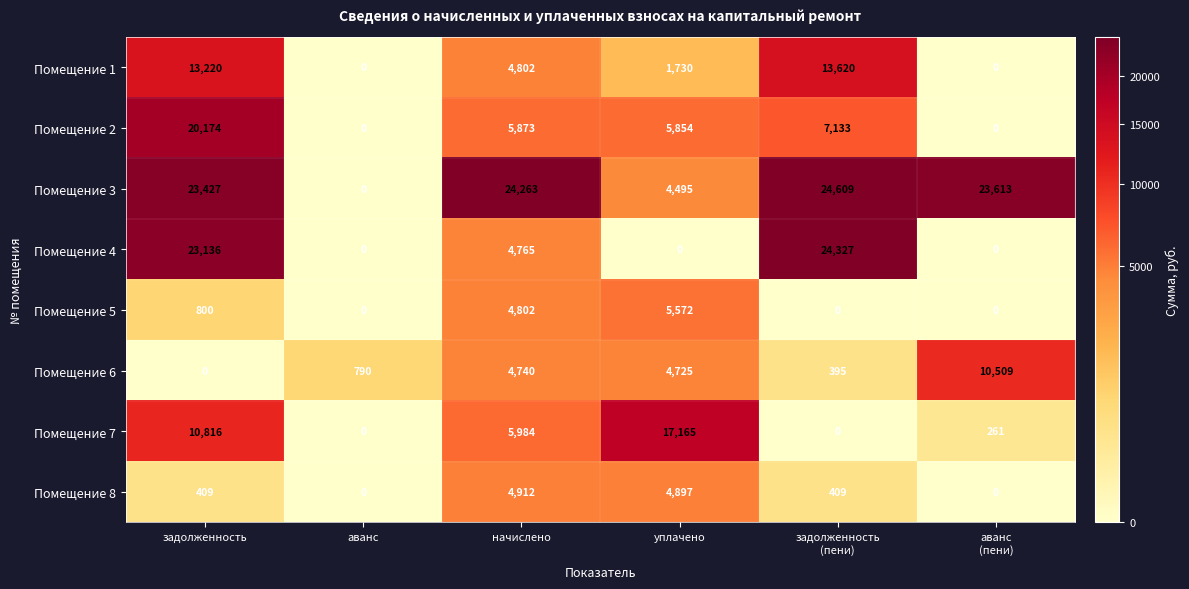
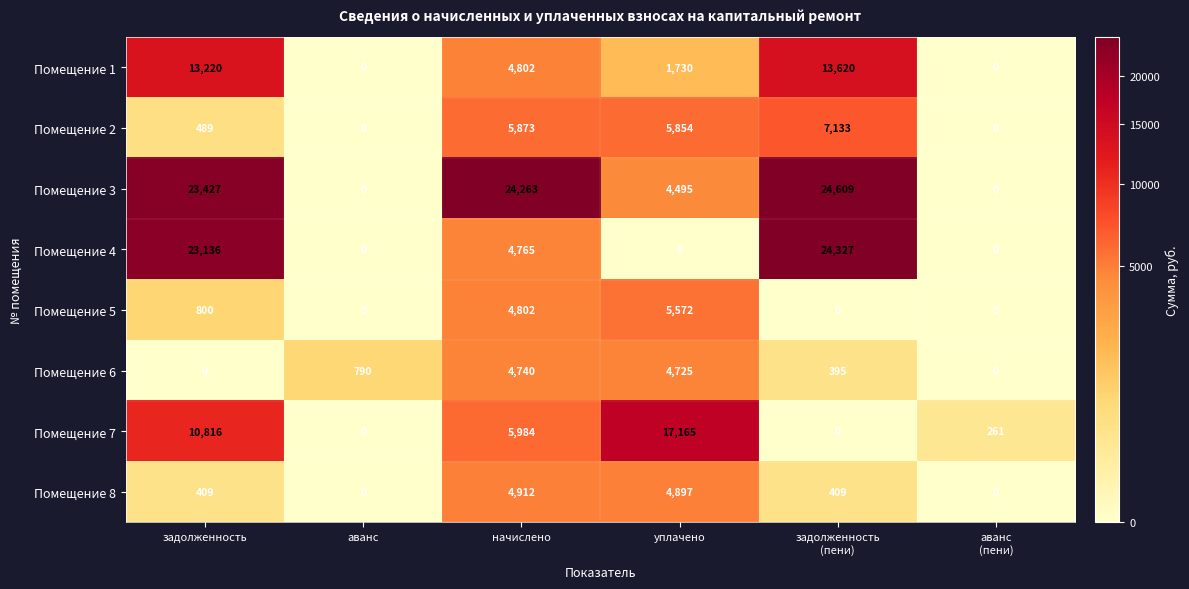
Помещение 2, задолженность: 20,174 -> 489
Помещение 3, аванс (пени): 23,613 -> 0
Помещение 6, аванс (пени): 10,509 -> 0
